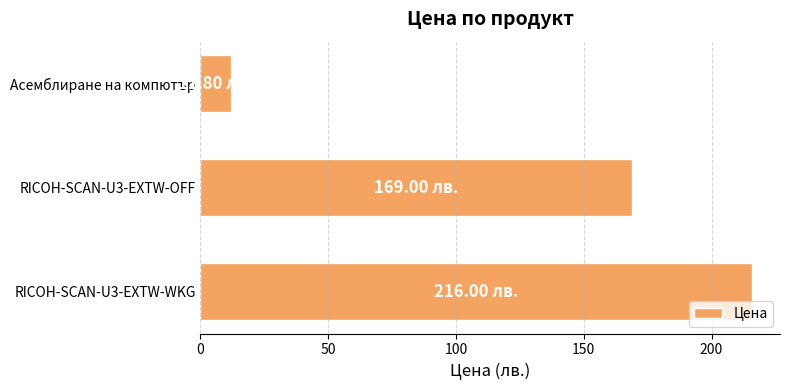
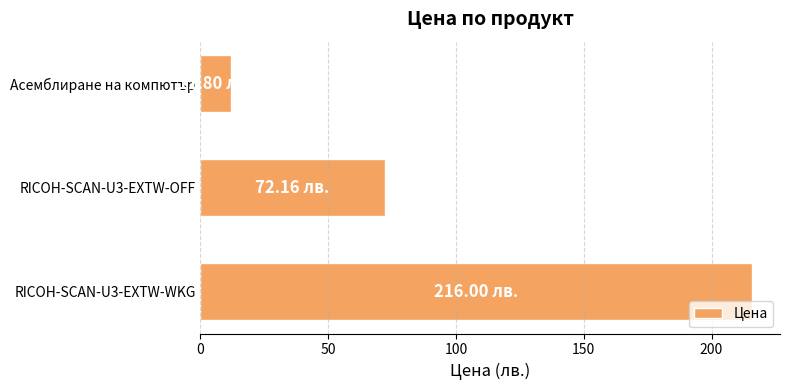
RICOH-SCAN-U3-EXTW-OFF: 169.00 -> 72.16
